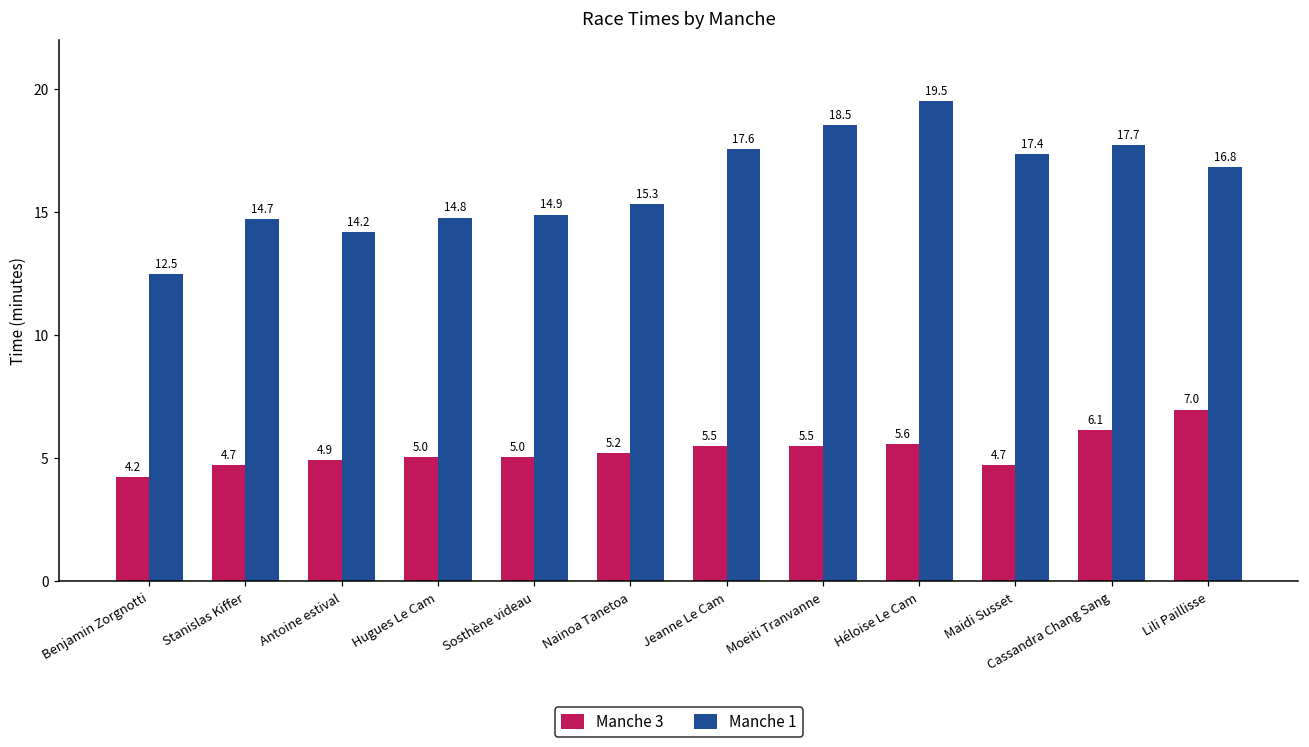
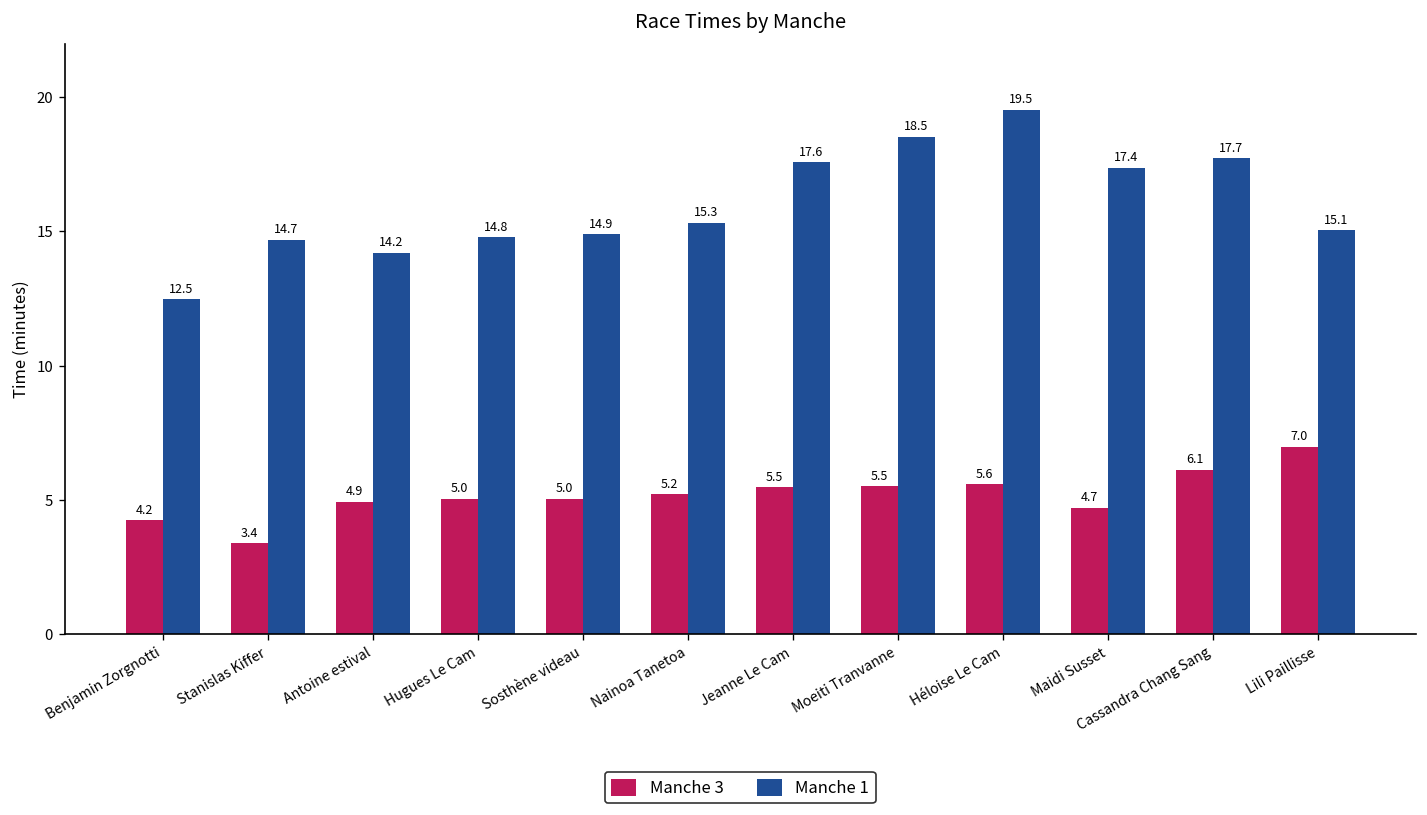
Manche 3, Stanislas Kiffer: 4.7 -> 3.4
Manche 1, Lili Paillisse: 16.8 -> 15.1
